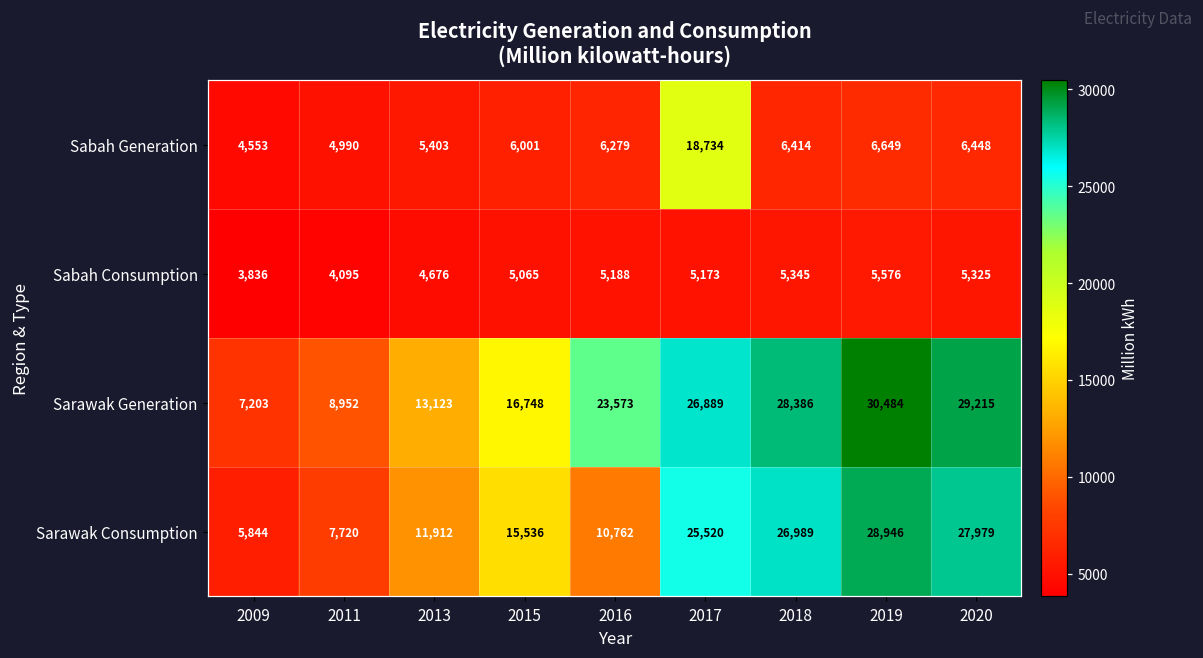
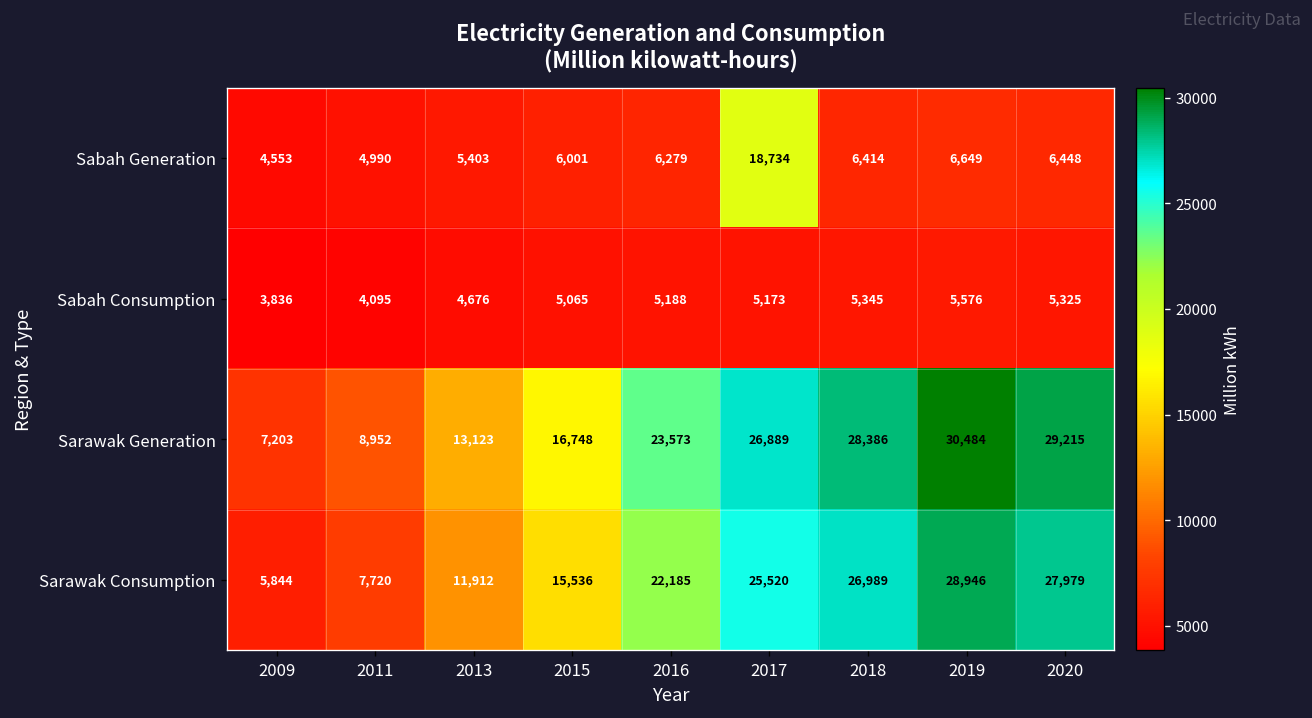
Sarawak Consumption, 2016: 10,762 -> 22,185
